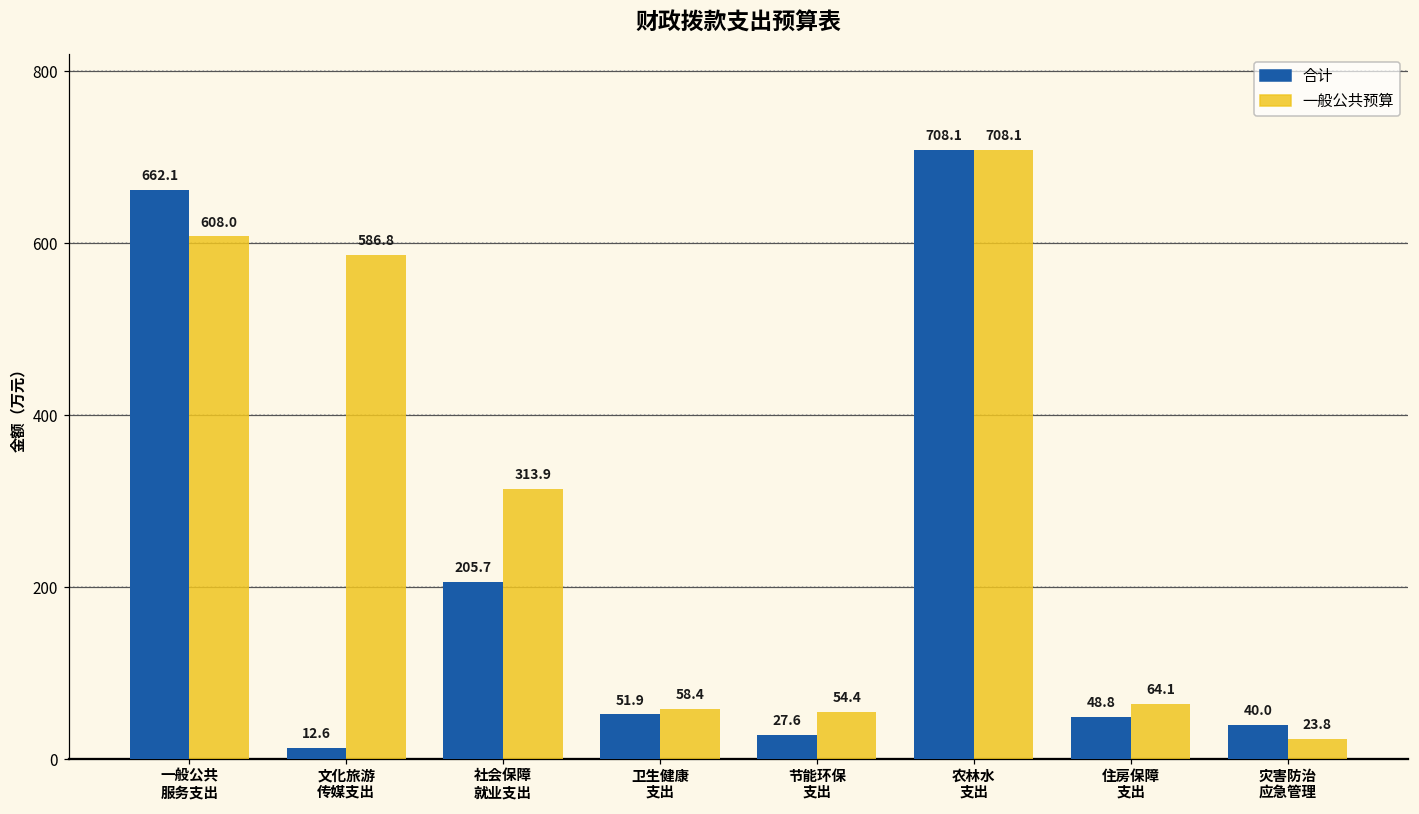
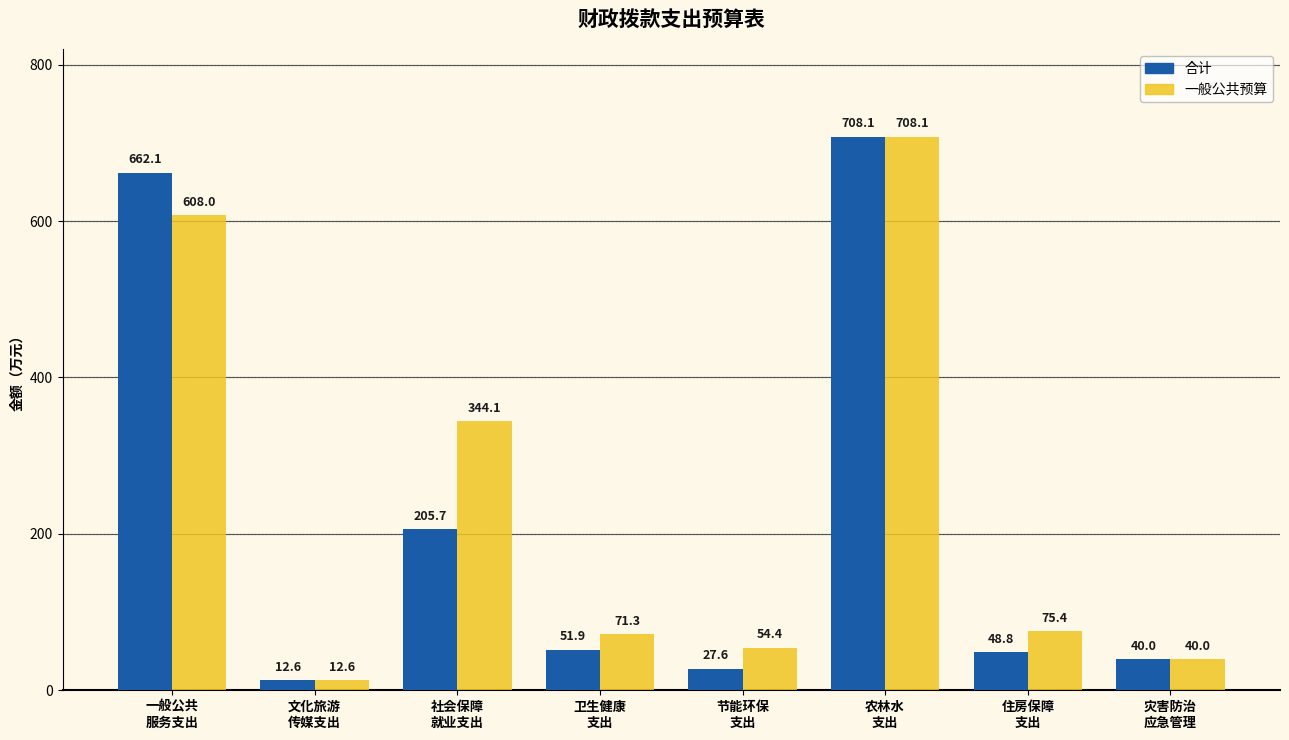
一般公共预算, 文化旅游 传媒支出: 586.8 -> 12.6
一般公共预算, 社会保障 就业支出: 313.9 -> 344.1
一般公共预算, 卫生健康 支出: 58.4 -> 71.3
一般公共预算, 住房保障 支出: 64.1 -> 75.4
一般公共预算, 灾害防治 应急管理: 23.8 -> 40.0
